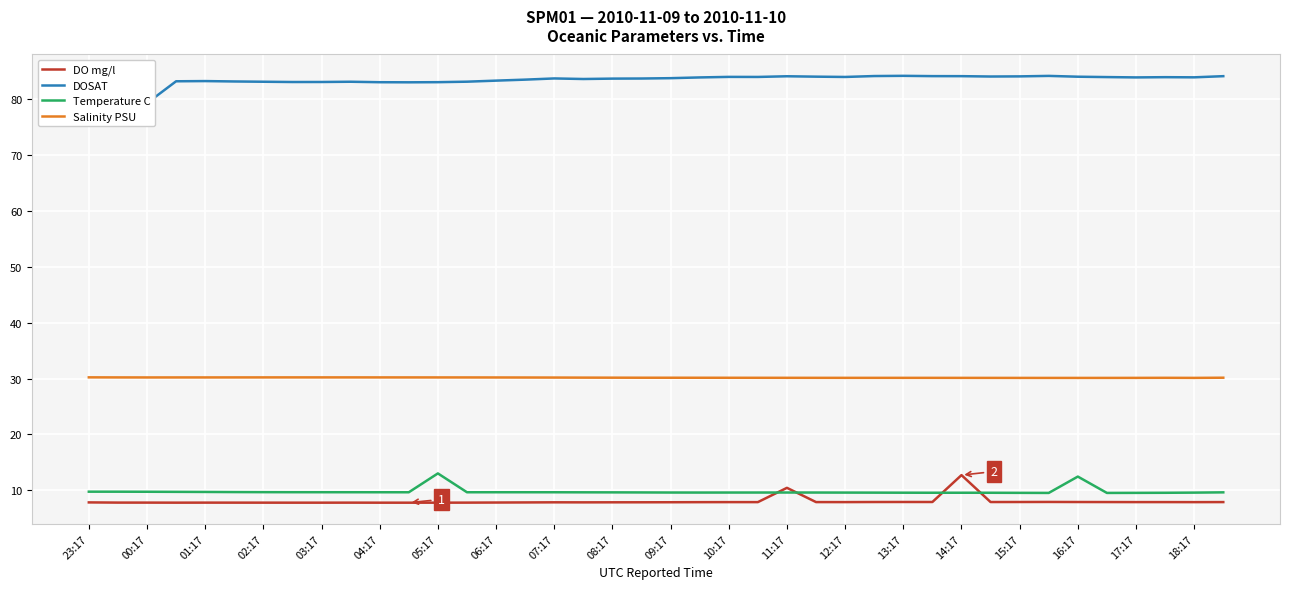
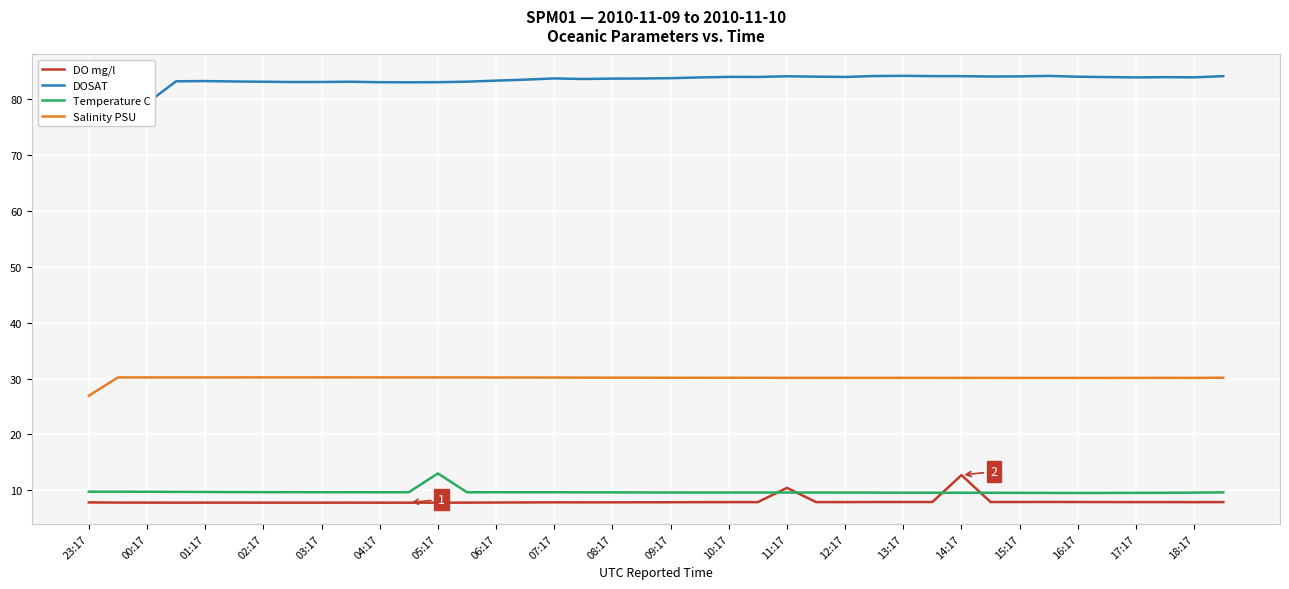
Salinity PSU, 23:17: 30 -> 27
Temperature C, 16:17: 12 -> 10
